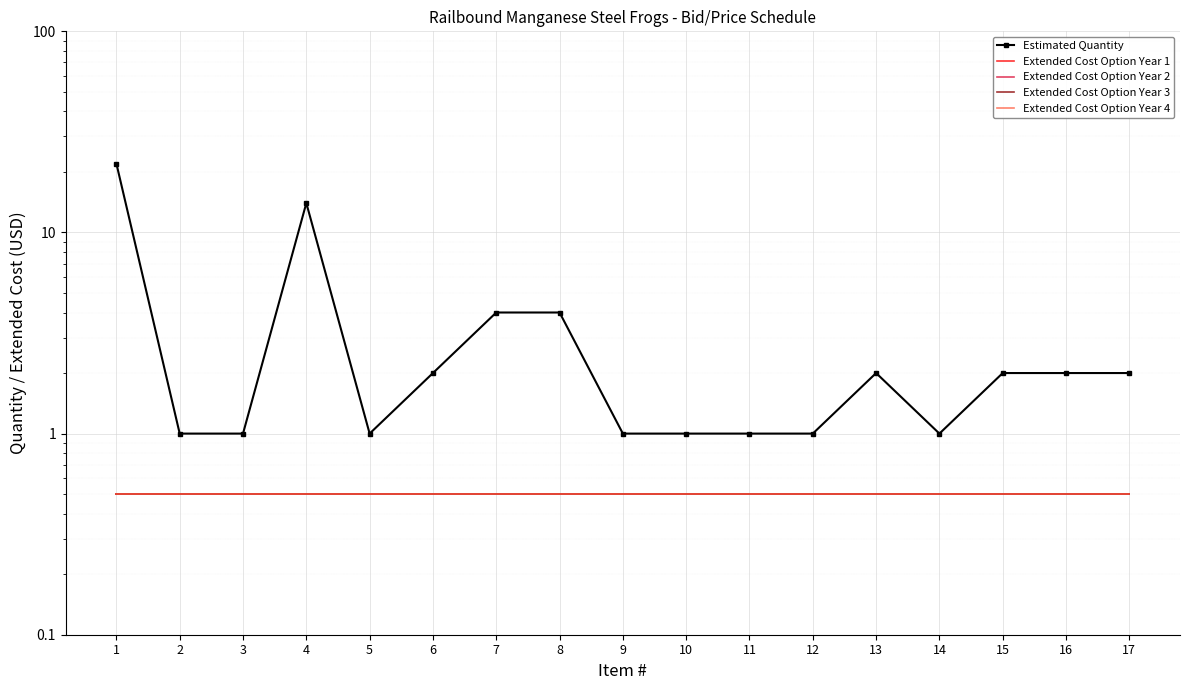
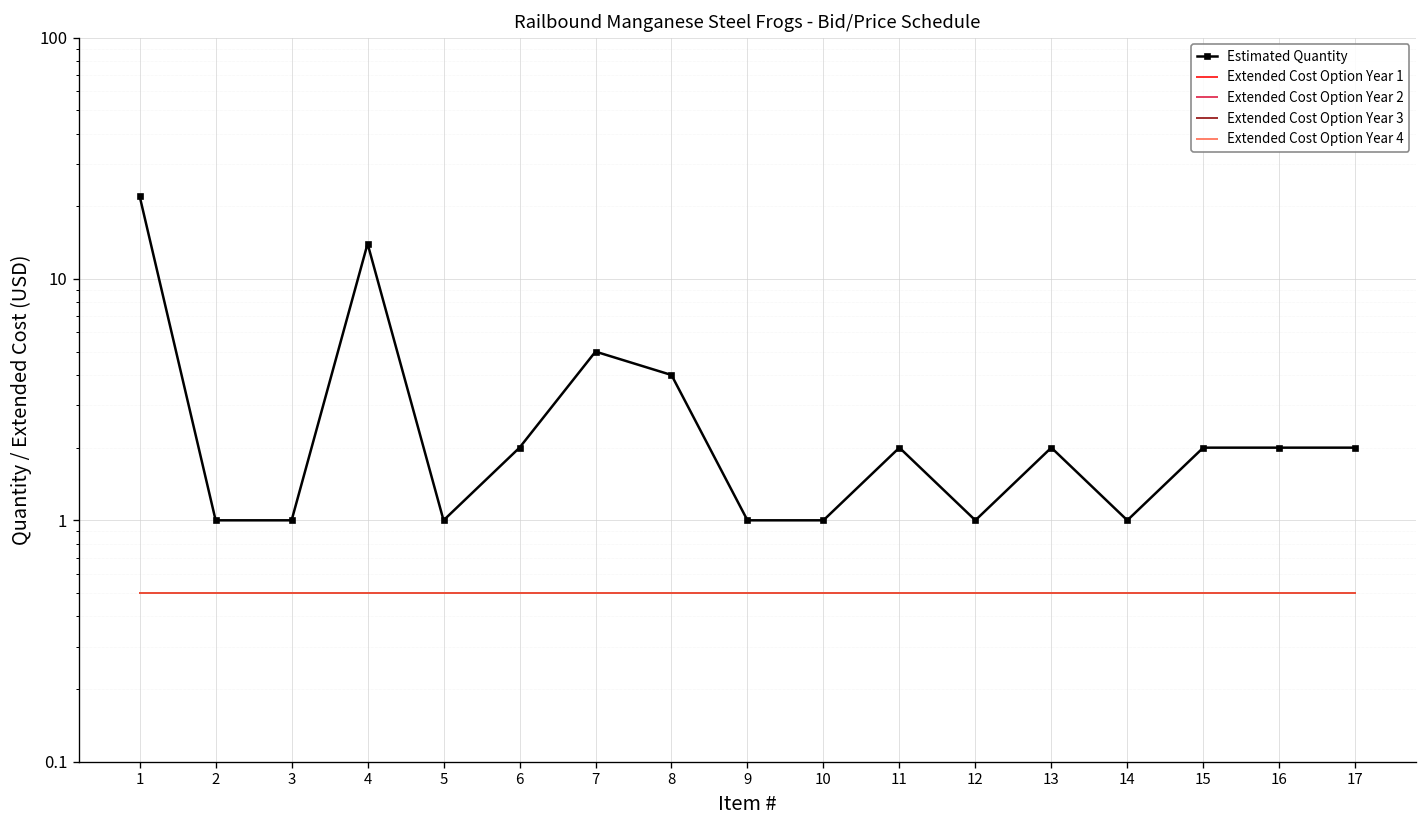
Estimated Quantity, 7: 4 -> 5
Estimated Quantity, 11: 1 -> 2
